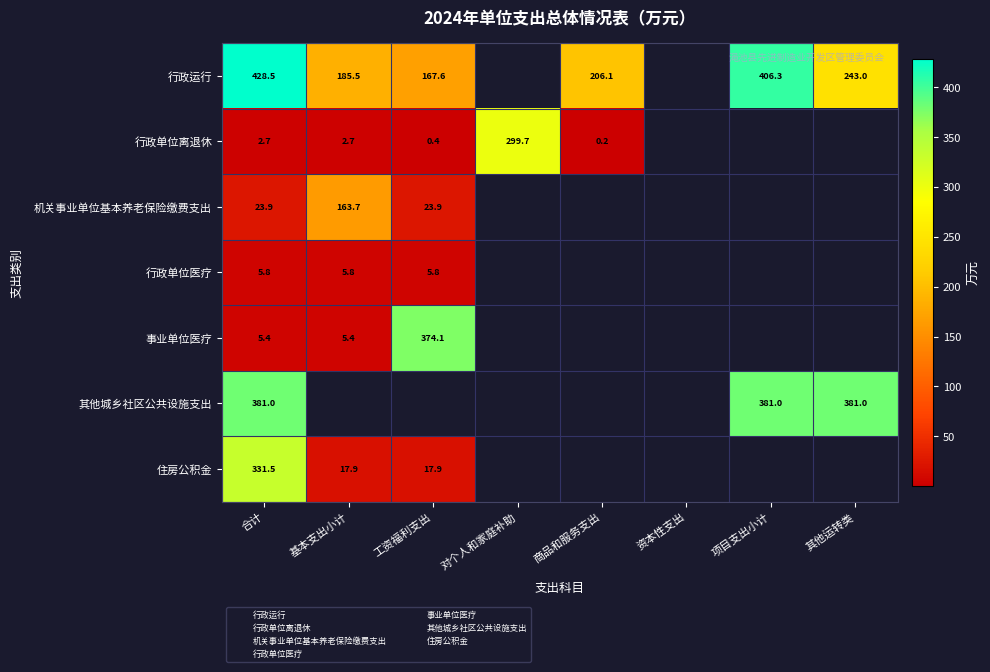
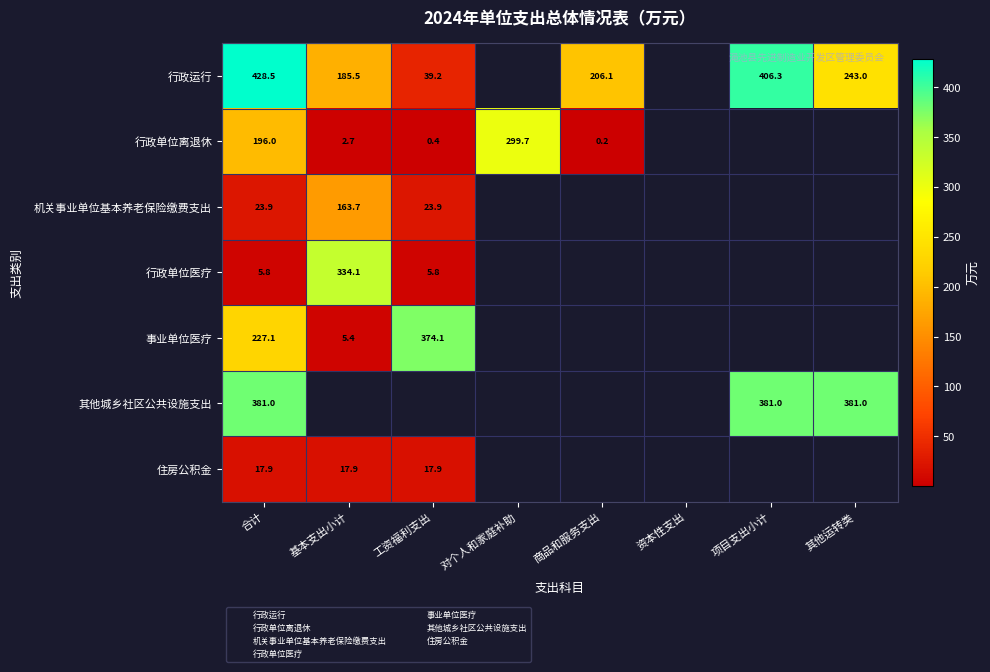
行政运行, 工资福利支出: 167.6 -> 39.2
行政单位离退休, 合计: 2.7 -> 196.0
行政单位医疗, 基本支出小计: 5.8 -> 334.1
事业单位医疗, 合计: 5.4 -> 227.1
住房公积金, 合计: 331.5 -> 17.9
